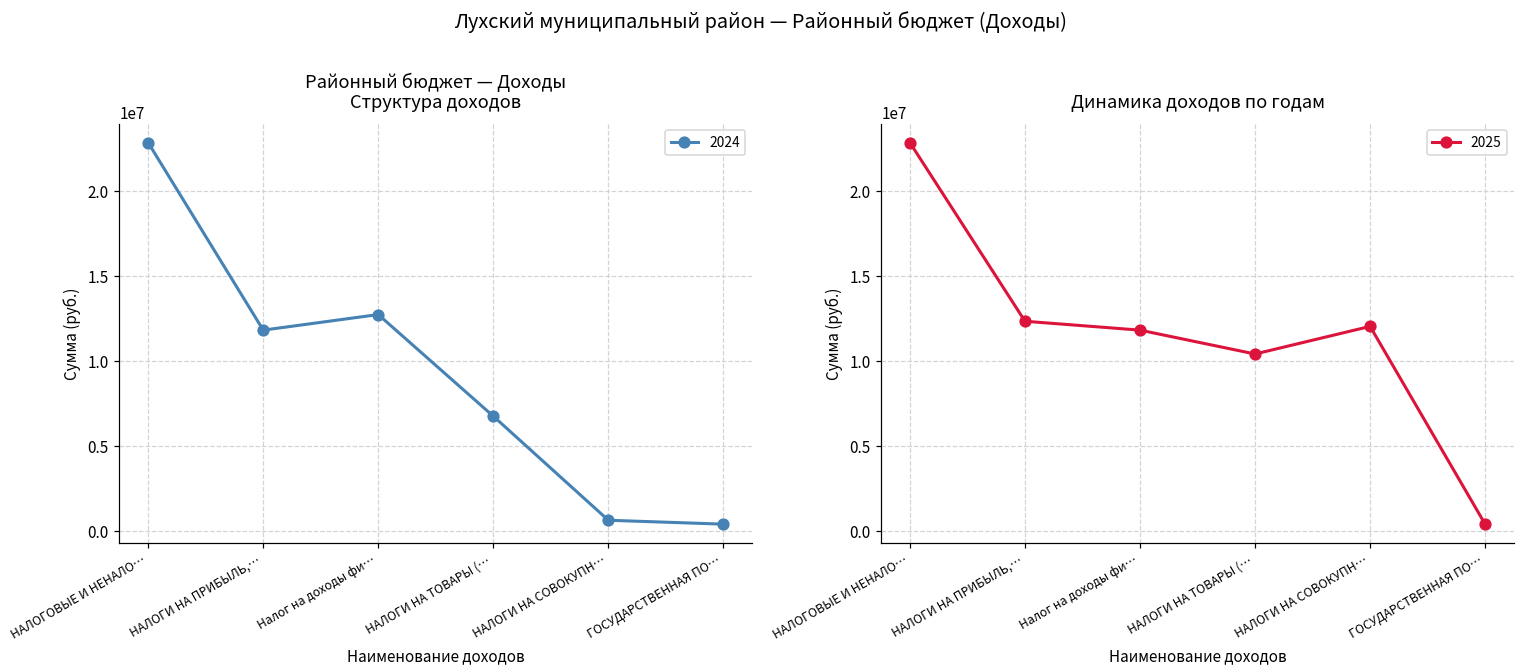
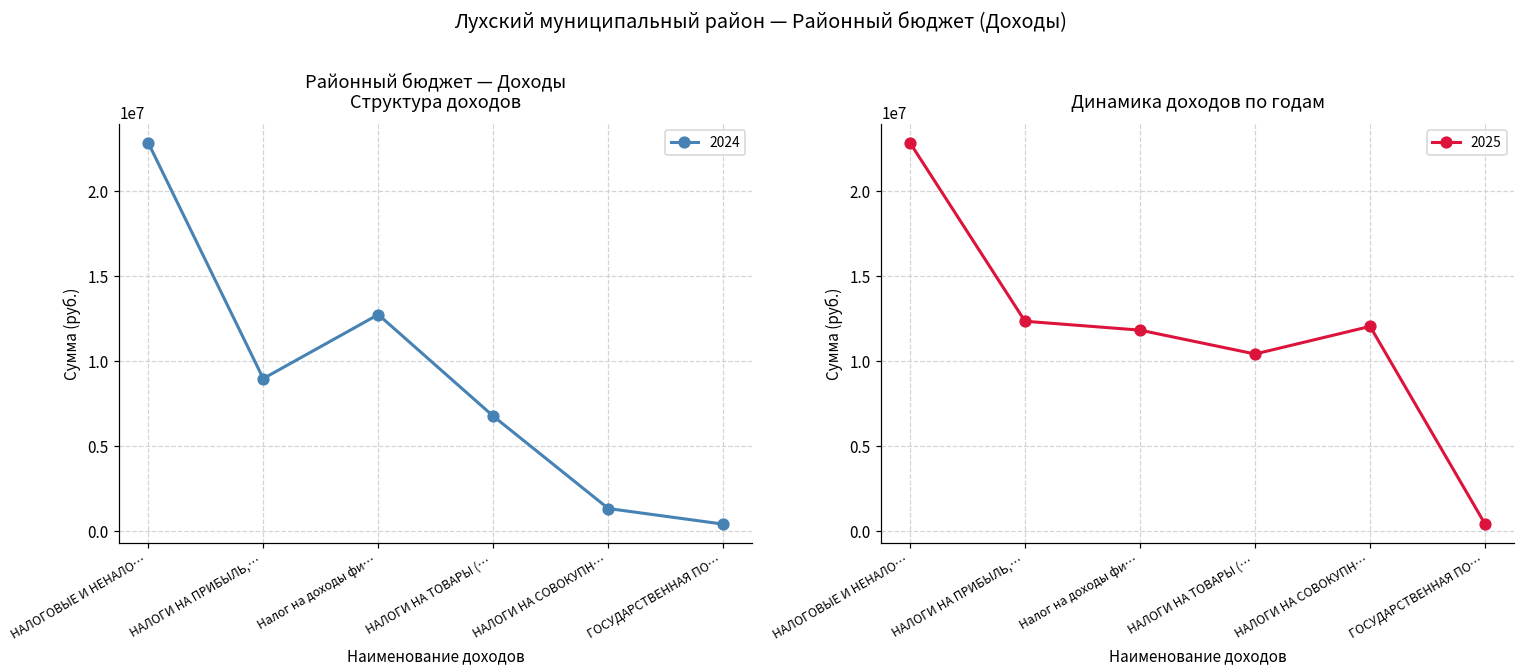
Районный бюджет — Доходы Структура доходов, НАЛОГИ НА ПРИБЫЛЬ,…: 11800000 -> 9000000
Районный бюджет — Доходы Структура доходов, НАЛОГИ НА СОВОКУПН…: 600000 -> 1300000
